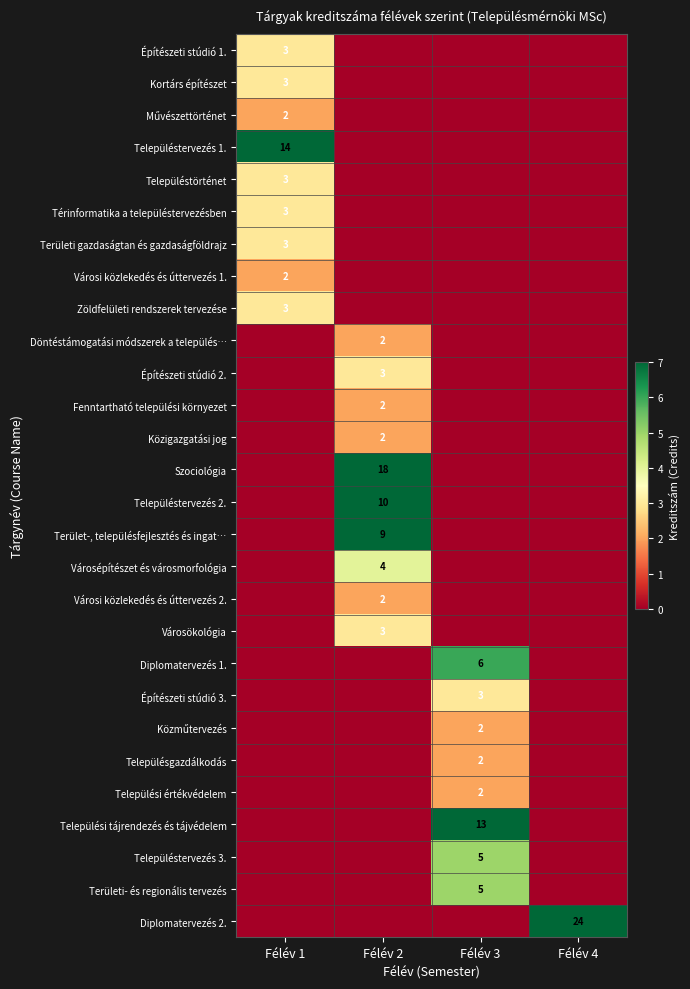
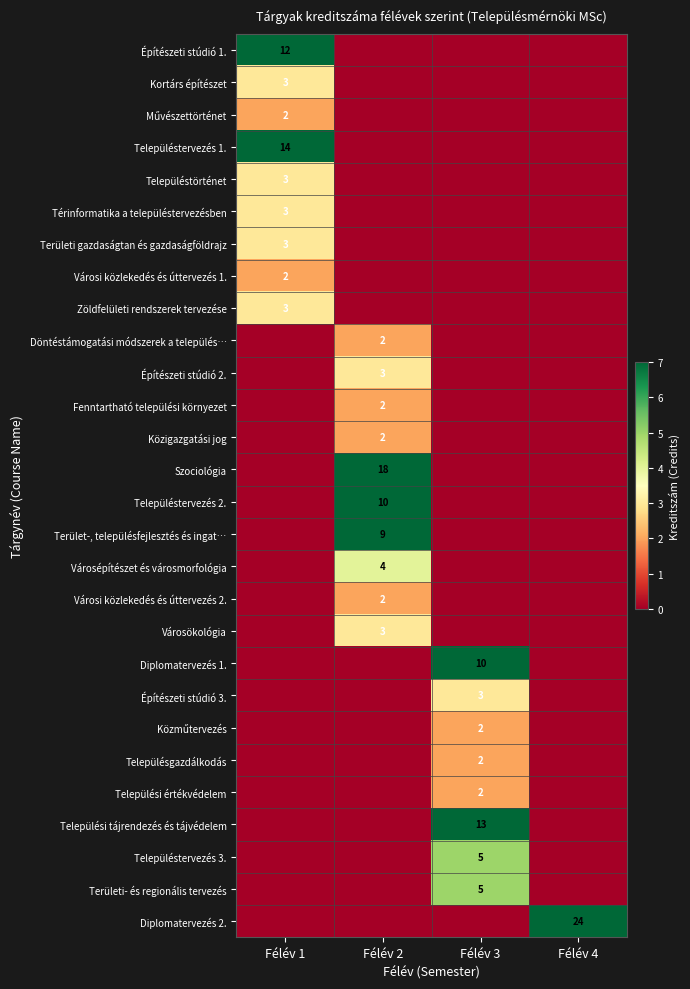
Építészeti stúdió 1., Félév 1: 3 -> 12
Diplomatervezés 1., Félév 3: 6 -> 10
